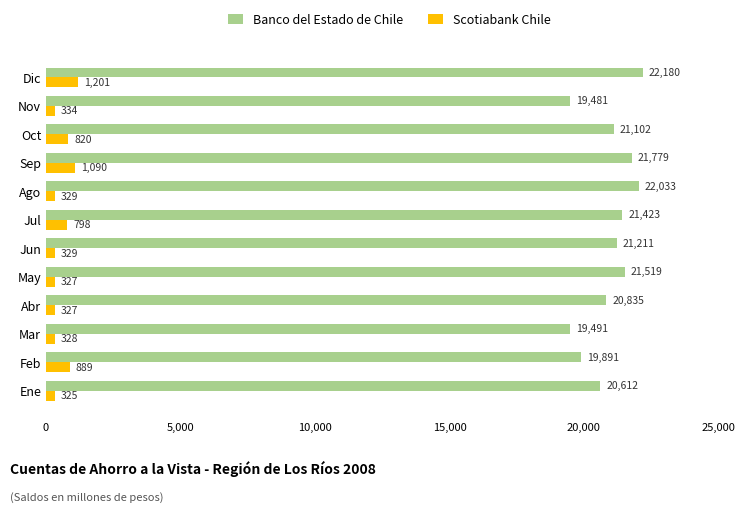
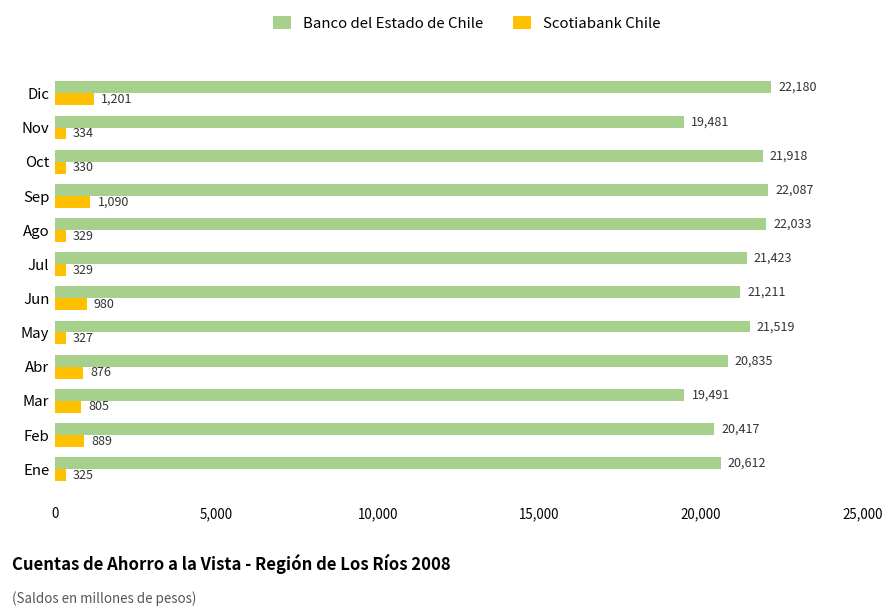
Banco del Estado de Chile, Oct: 21,102 -> 21,918
Scotiabank Chile, Oct: 820 -> 330
Banco del Estado de Chile, Sep: 21,779 -> 22,087
Scotiabank Chile, Jul: 798 -> 329
Scotiabank Chile, Jun: 329 -> 980
Scotiabank Chile, Abr: 327 -> 876
Scotiabank Chile, Mar: 328 -> 805
Banco del Estado de Chile, Feb: 19,891 -> 20,417
